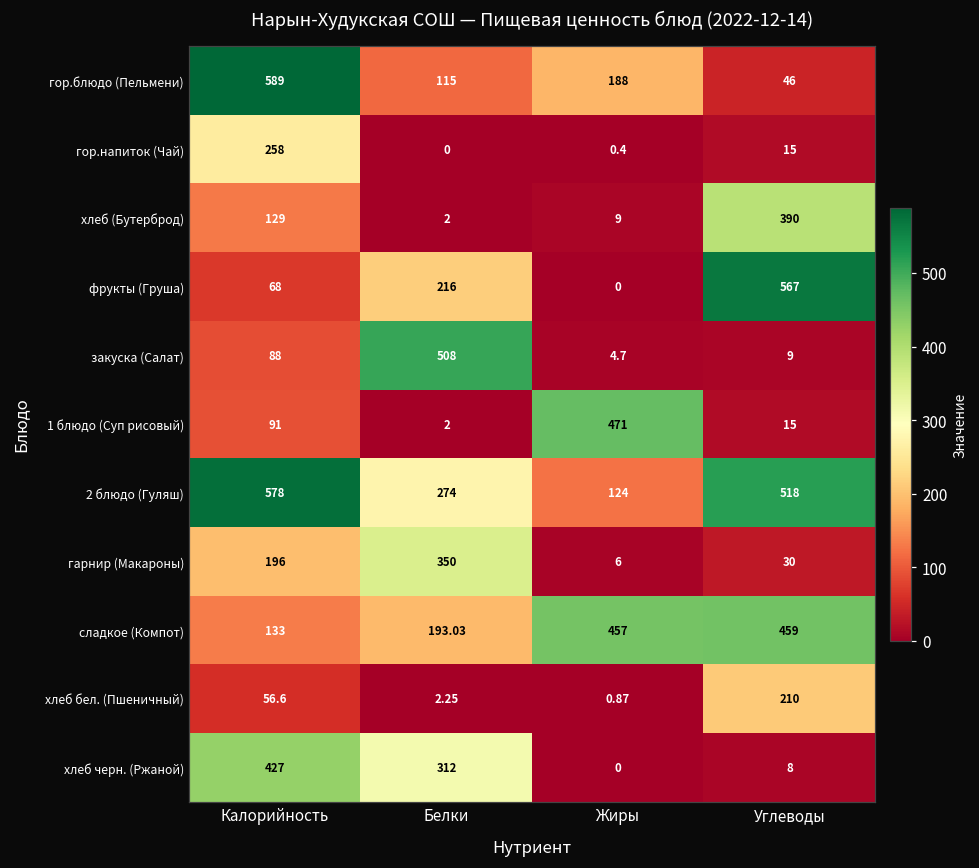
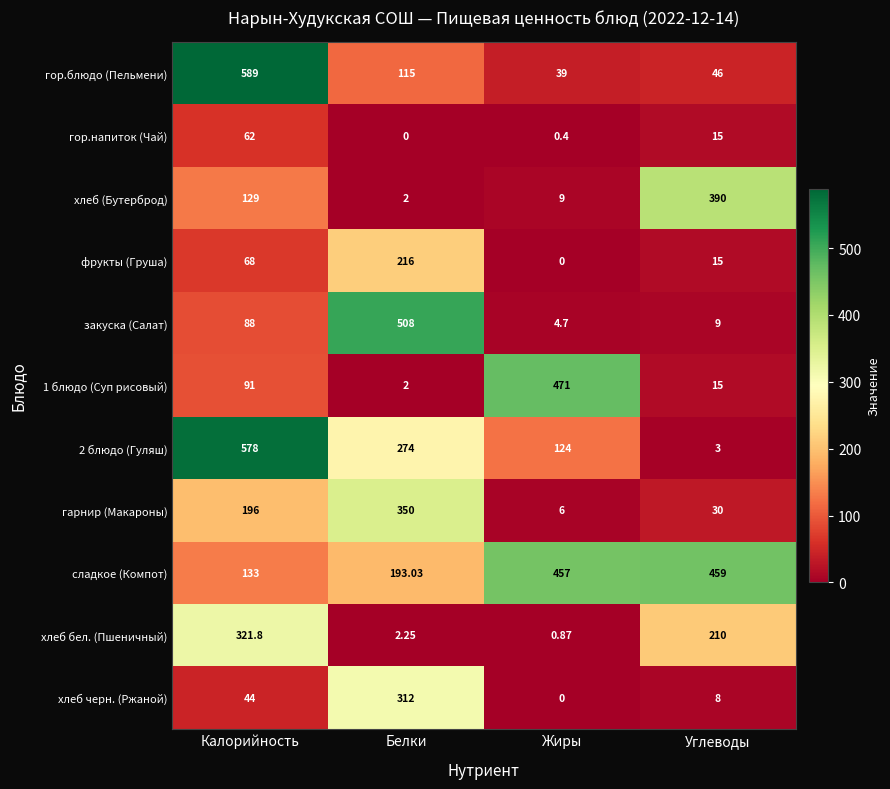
гор.блюдо (Пельмени), Жиры: 188 -> 39
гор.напиток (Чай), Калорийность: 258 -> 62
фрукты (Груша), Углеводы: 567 -> 15
2 блюдо (Гуляш), Углеводы: 518 -> 3
хлеб бел. (Пшеничный), Калорийность: 56.6 -> 321.8
хлеб черн. (Ржаной), Калорийность: 427 -> 44
